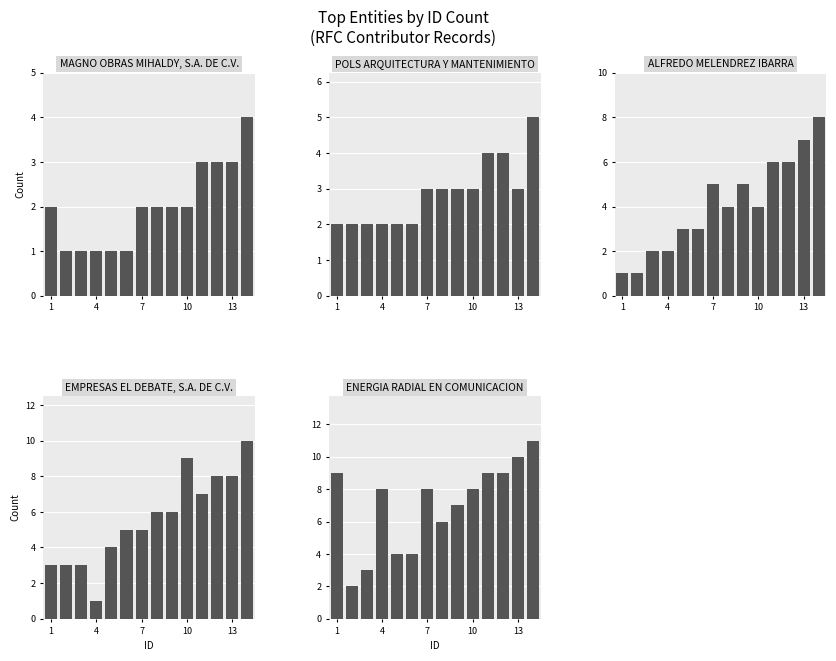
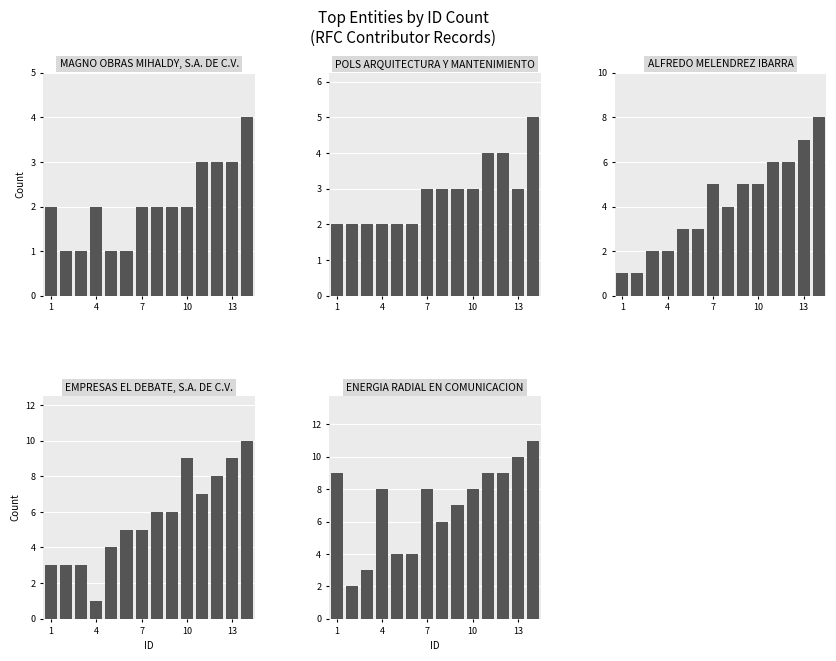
MAGNO OBRAS MIHALDY, S.A. DE C.V., 4: 1 -> 2
ALFREDO MELENDREZ IBARRA, 10: 4 -> 5
EMPRESAS EL DEBATE, S.A. DE C.V., 13: 8 -> 9
